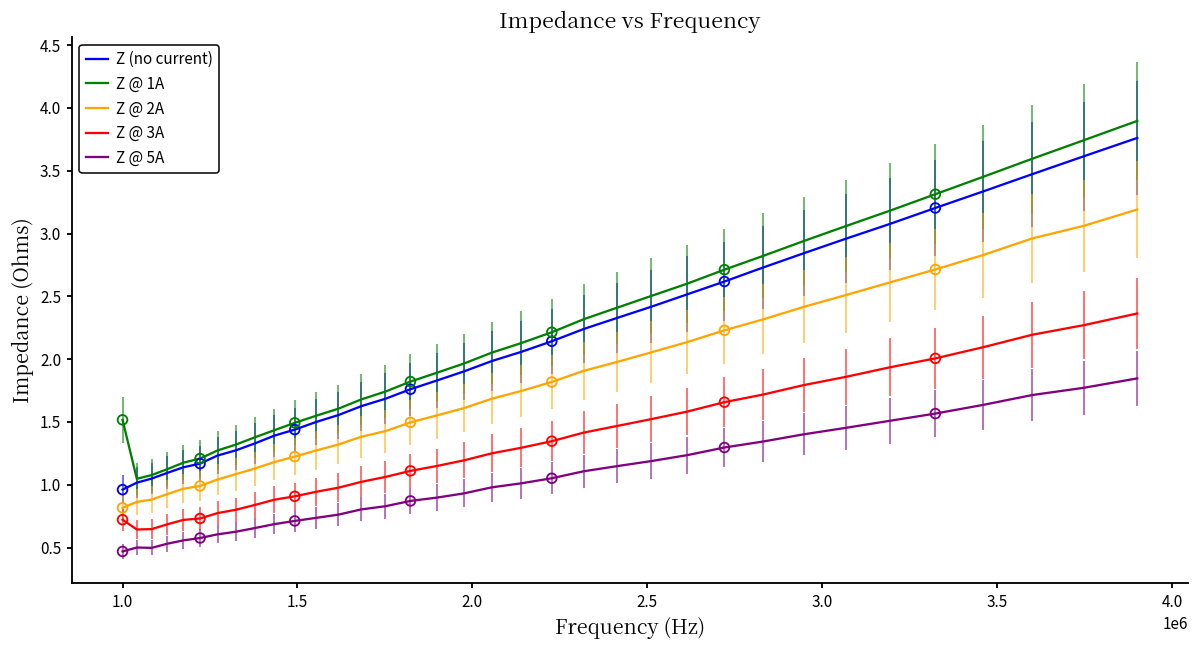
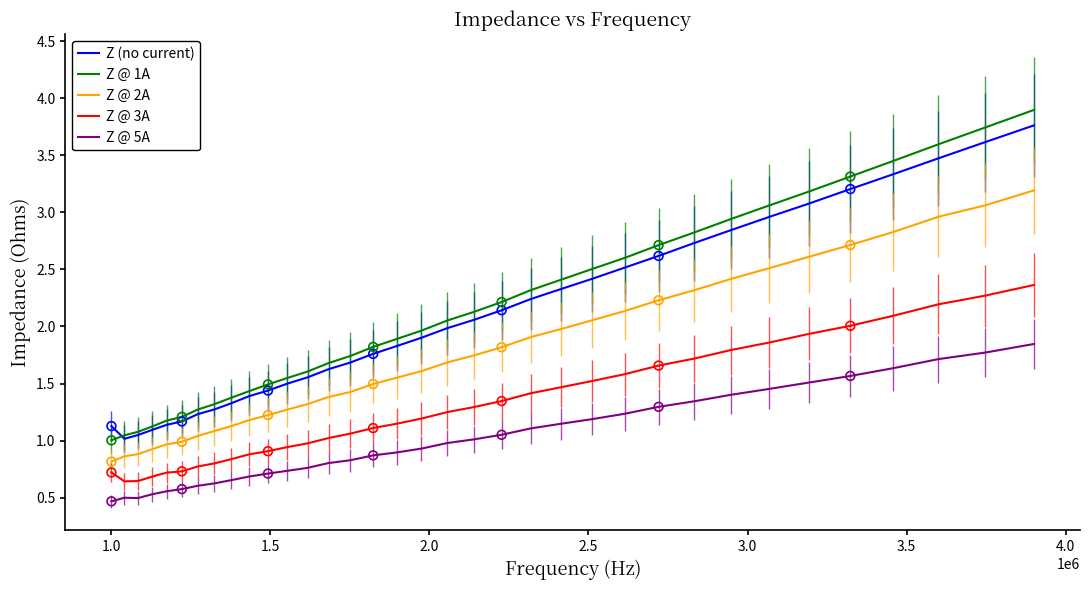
Z (no current), 1.0: 0.96 -> 1.13
Z @ 1A, 1.0: 1.52 -> 1.00
